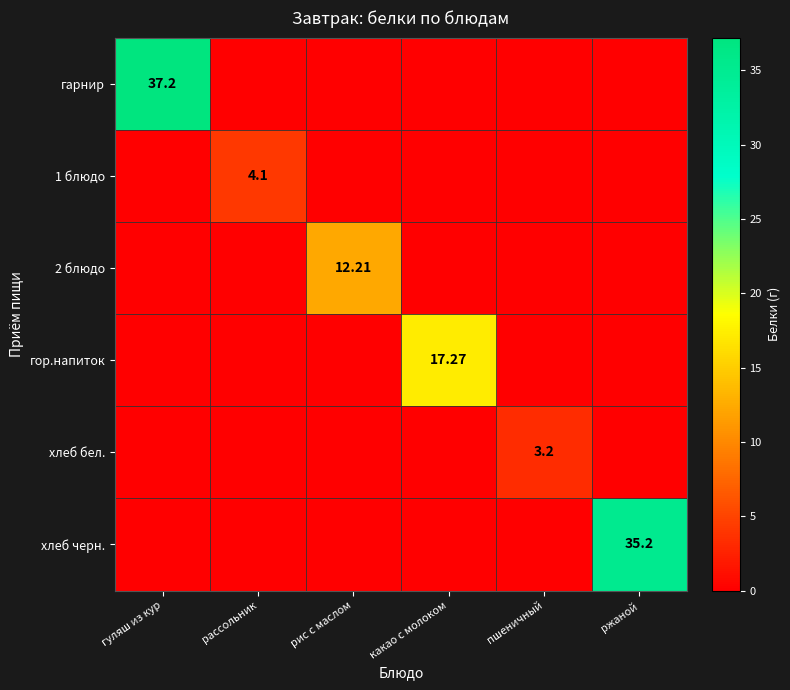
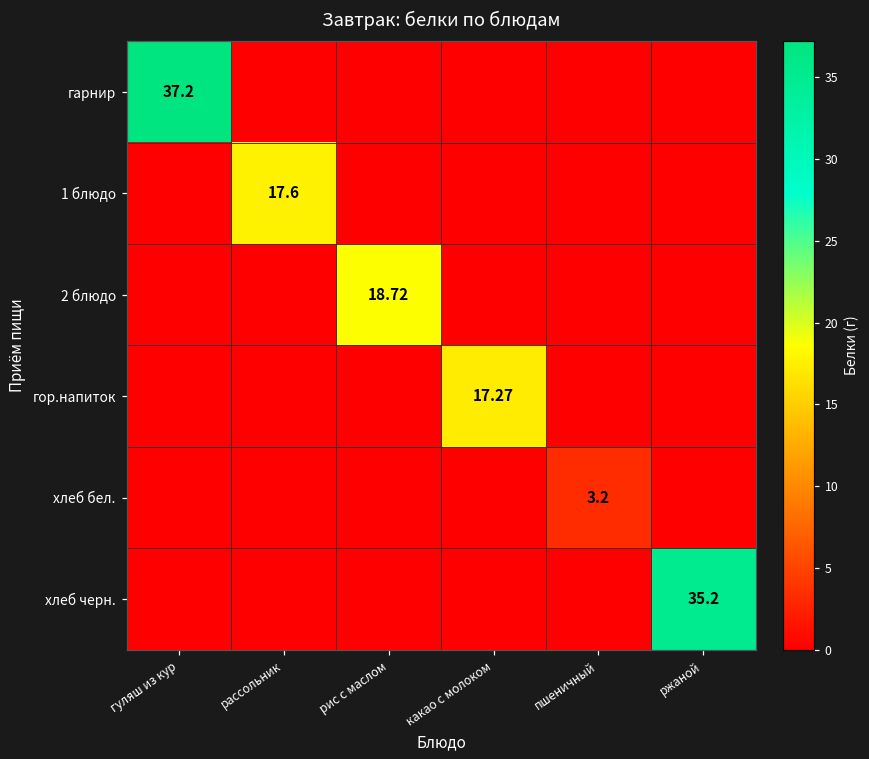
1 блюдо, рассольник: 4.1 -> 17.6
2 блюдо, рис с маслом: 12.21 -> 18.72
